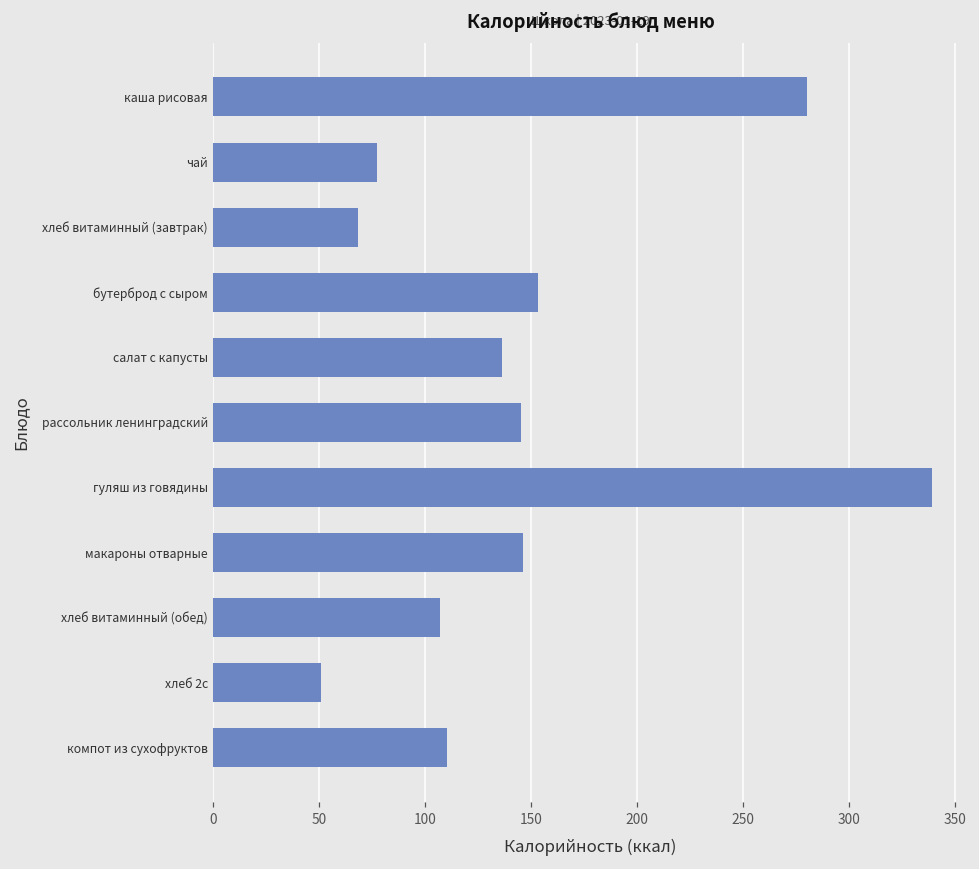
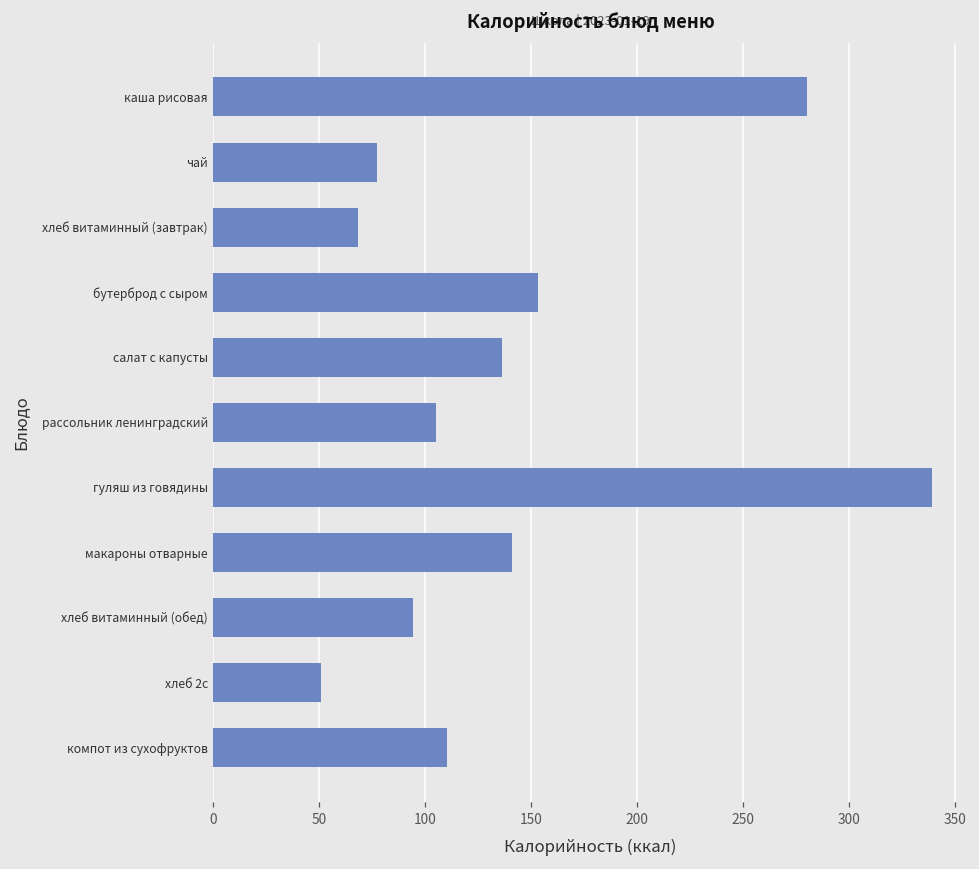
рассольник ленинградский: 145 -> 105
макароны отварные: 146 -> 141
хлеб витаминный (обед): 107 -> 94
